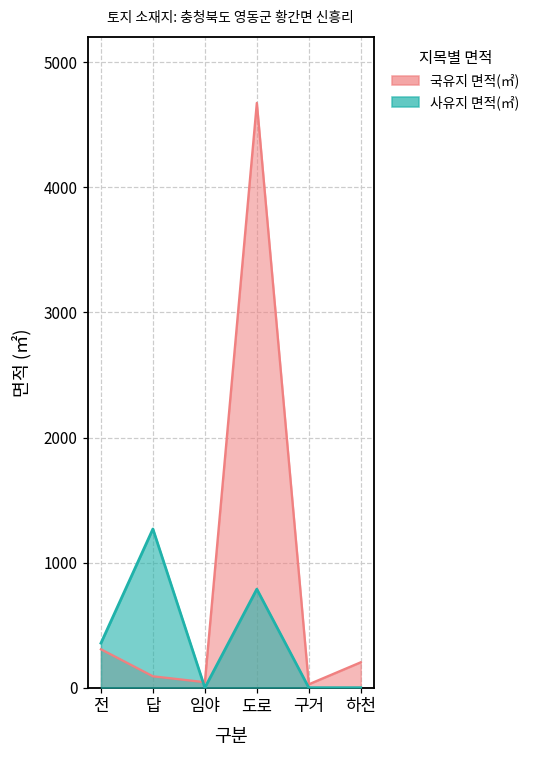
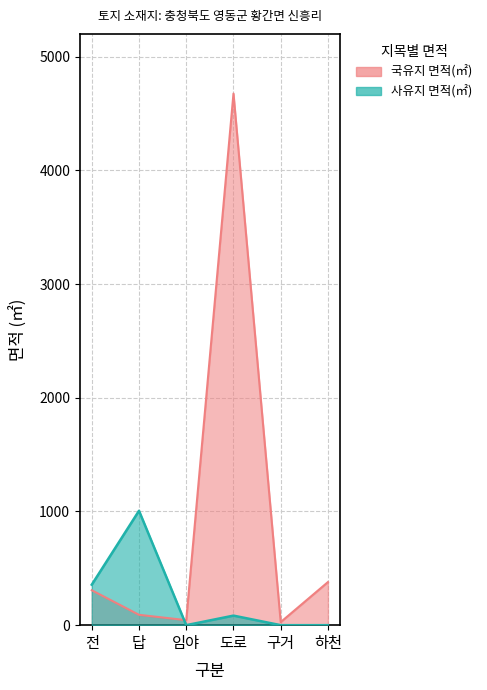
사유지 면적(㎡), 답: 1270 -> 1010
사유지 면적(㎡), 도로: 790 -> 80
국유지 면적(㎡), 하천: 200 -> 380
